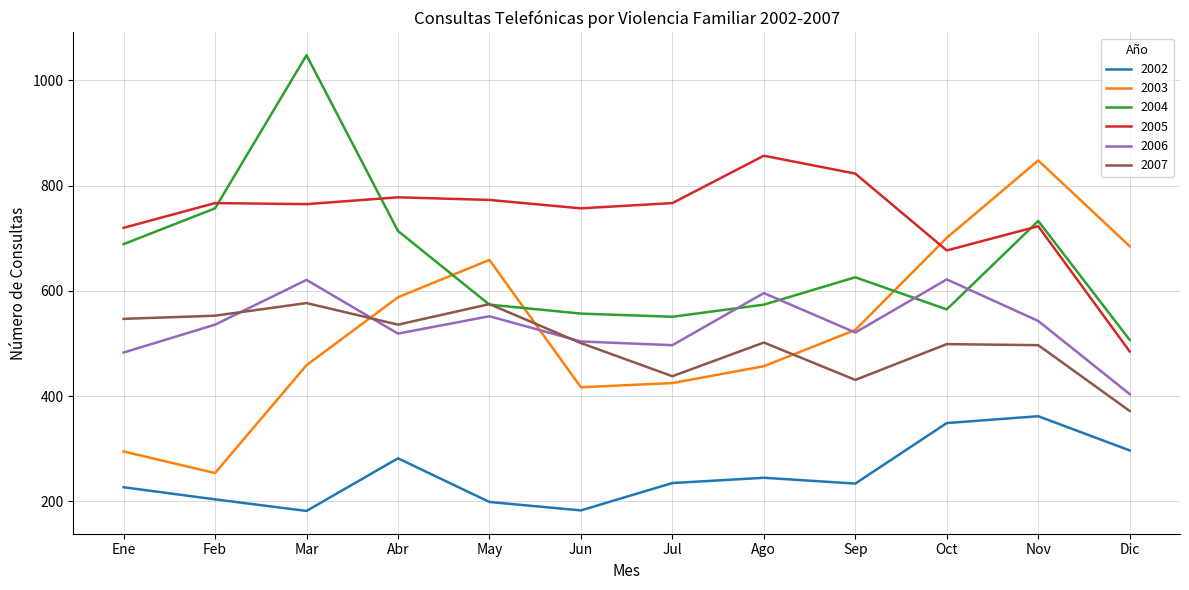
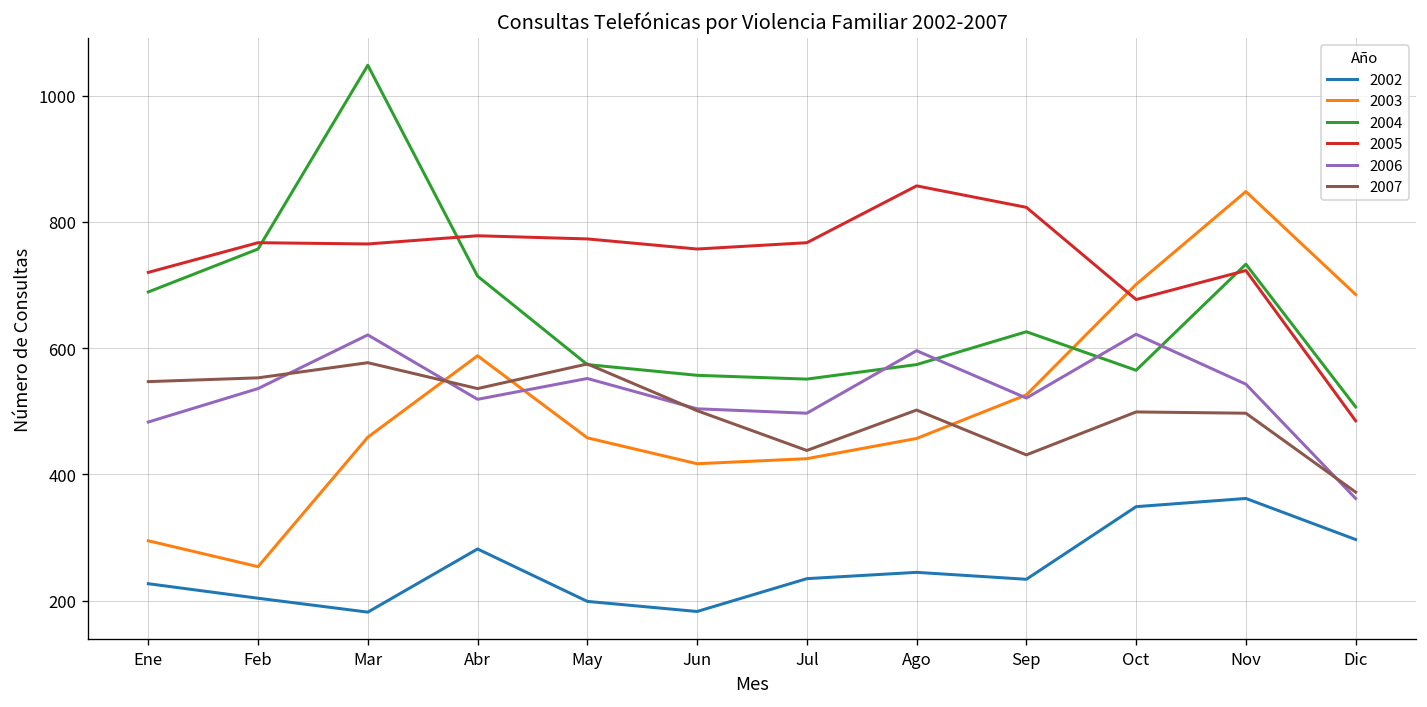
2003, May: 660 -> 460
2006, Dic: 400 -> 360
